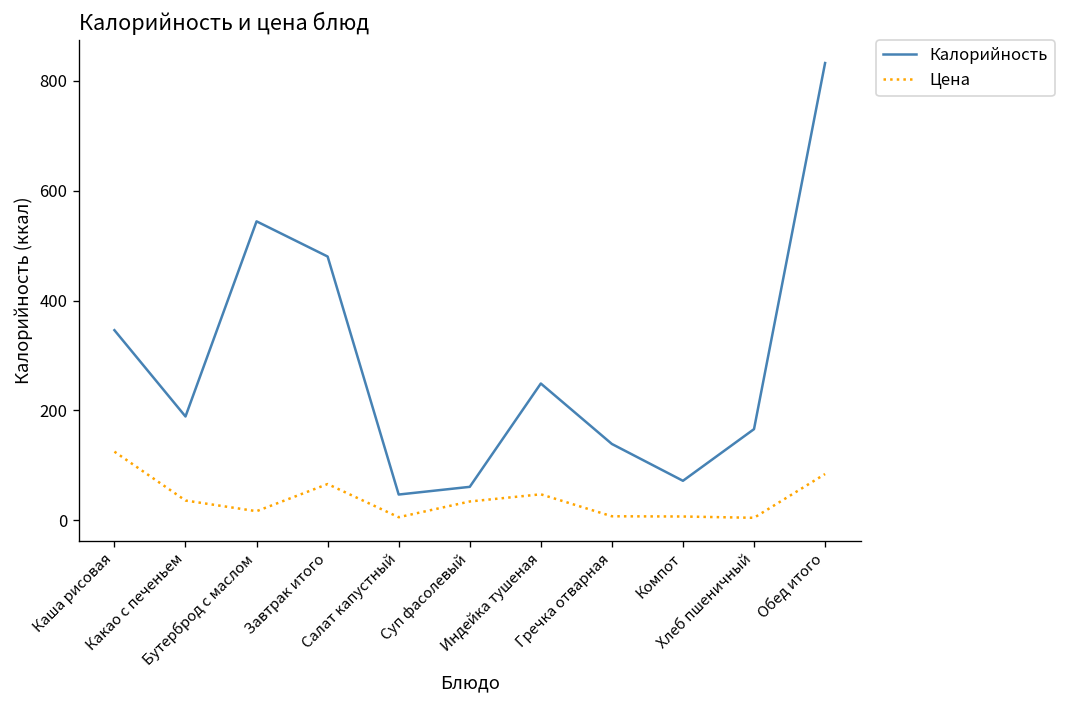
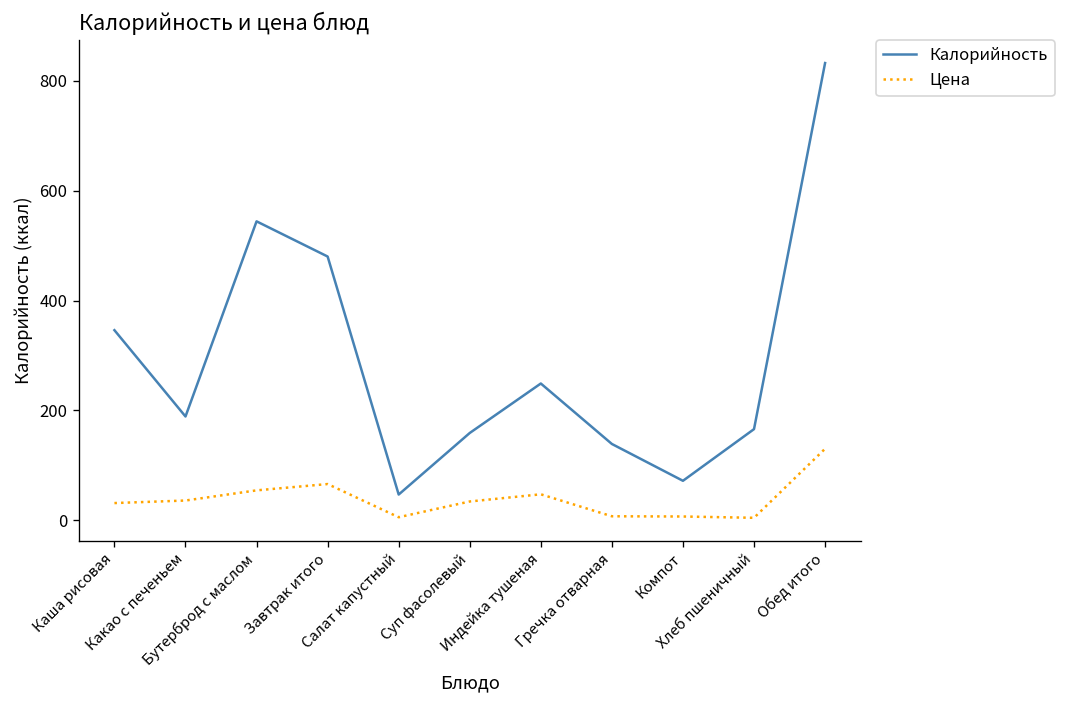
Цена, Каша рисовая: 130 -> 30
Цена, Бутерброд с маслом: 20 -> 50
Калорийность, Суп фасолевый: 60 -> 160
Цена, Обед итого: 80 -> 130
